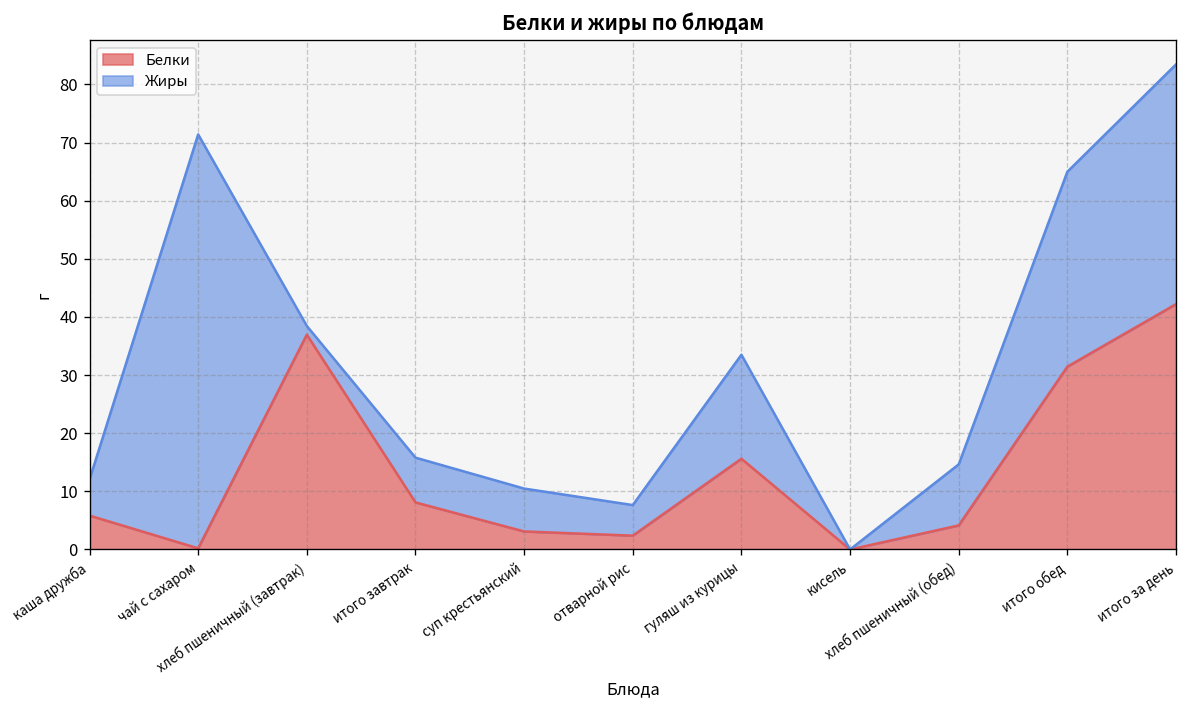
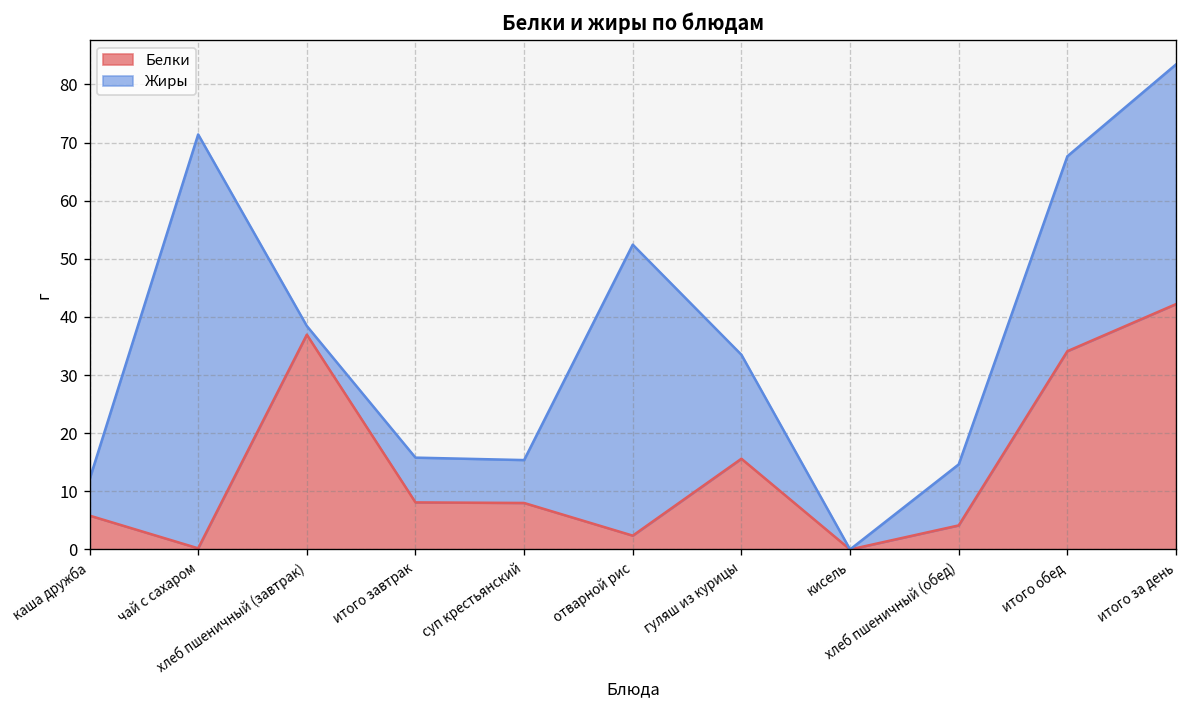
Белки, суп крестьянский: 3 -> 8
Жиры, отварной рис: 5 -> 50
Белки, итого обед: 31 -> 34
